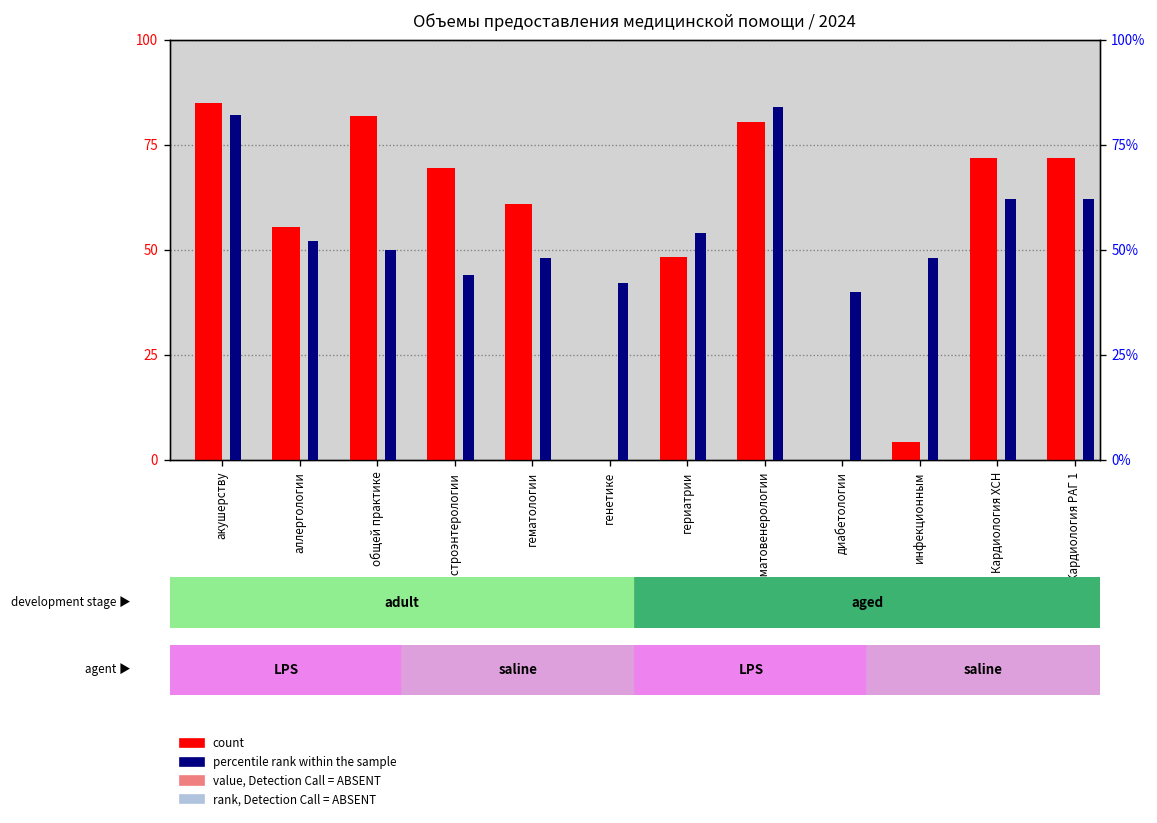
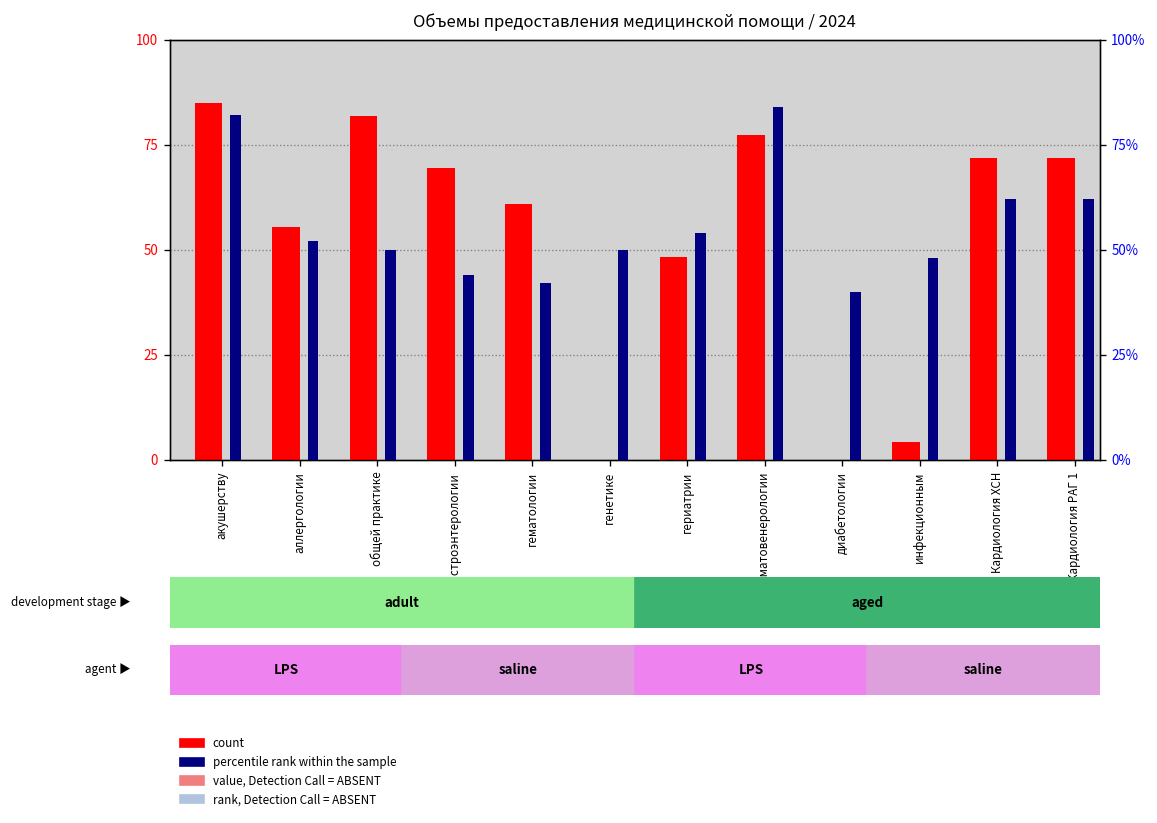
count, дерматовенерологии: 80 -> 77
percentile rank within the sample, гематологии: 48% -> 42%
percentile rank within the sample, генетике: 42% -> 50%
